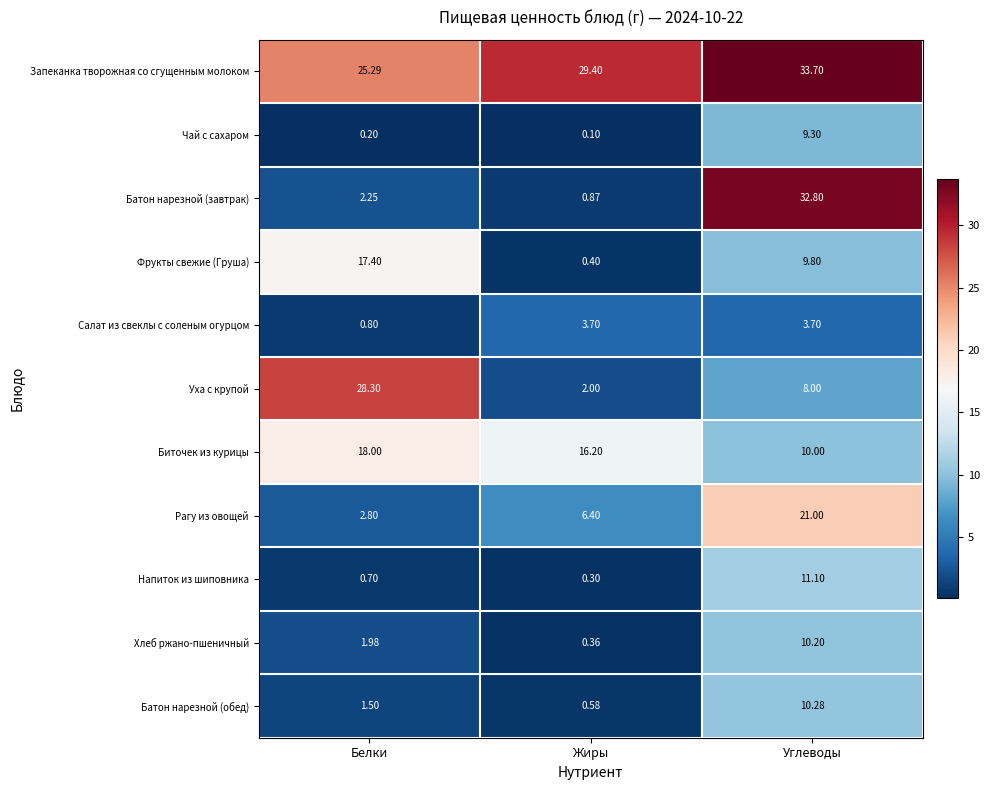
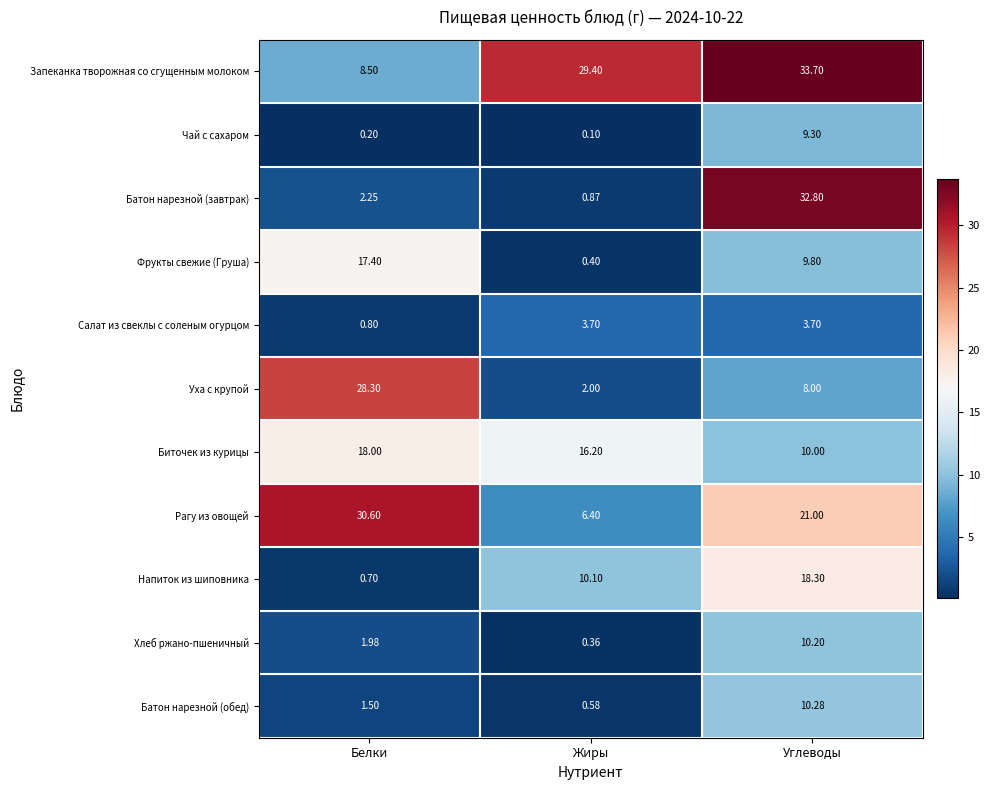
Запеканка творожная со сгущенным молоком, Белки: 25.29 -> 8.50
Рагу из овощей, Белки: 2.80 -> 30.60
Напиток из шиповника, Жиры: 0.30 -> 10.10
Напиток из шиповника, Углеводы: 11.10 -> 18.30
